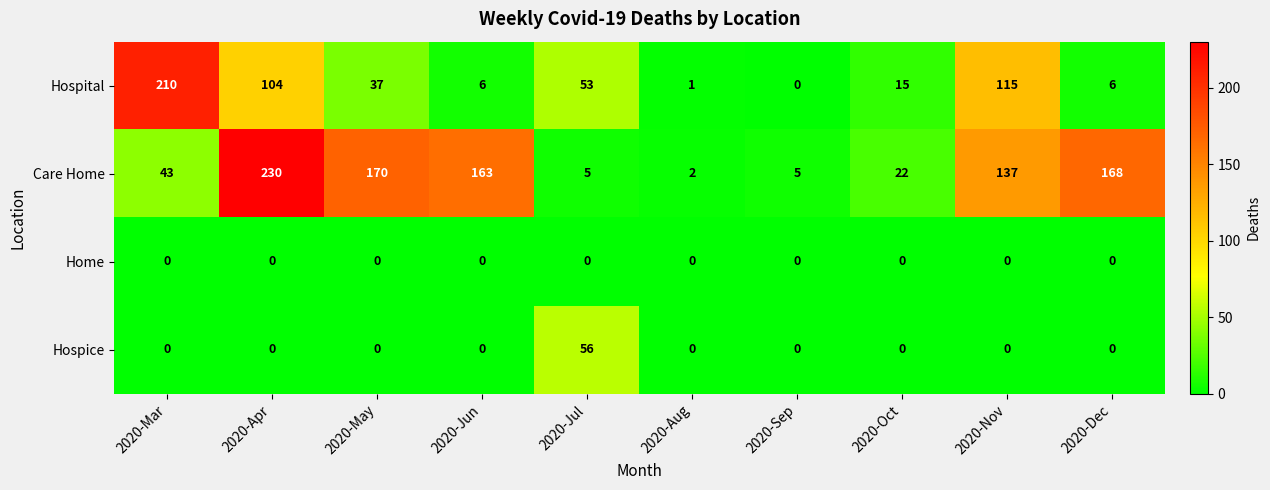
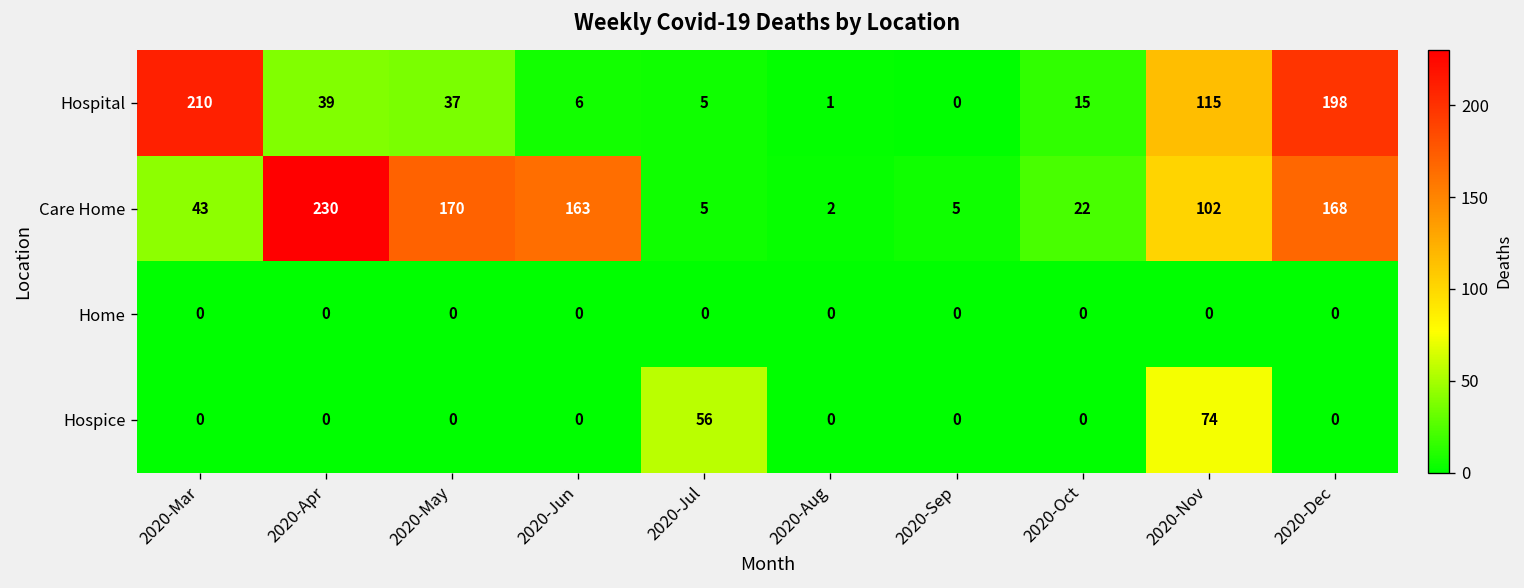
Hospital, 2020-Apr: 104 -> 39
Hospital, 2020-Jul: 53 -> 5
Hospital, 2020-Dec: 6 -> 198
Care Home, 2020-Nov: 137 -> 102
Hospice, 2020-Nov: 0 -> 74
